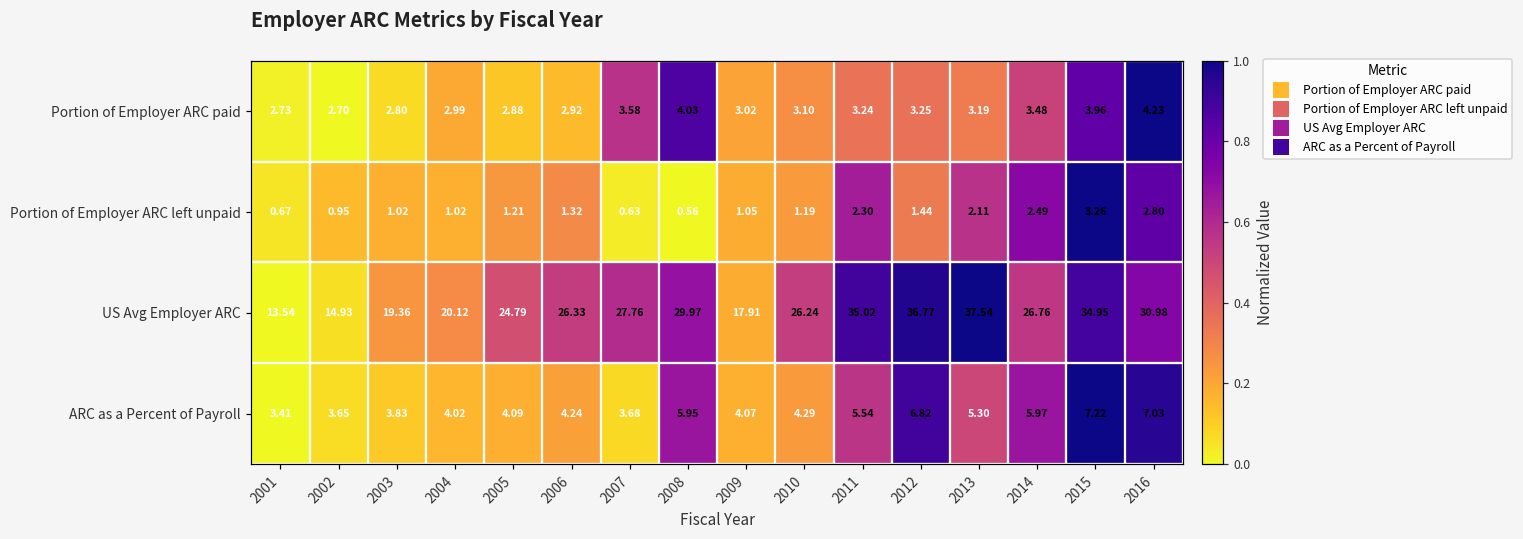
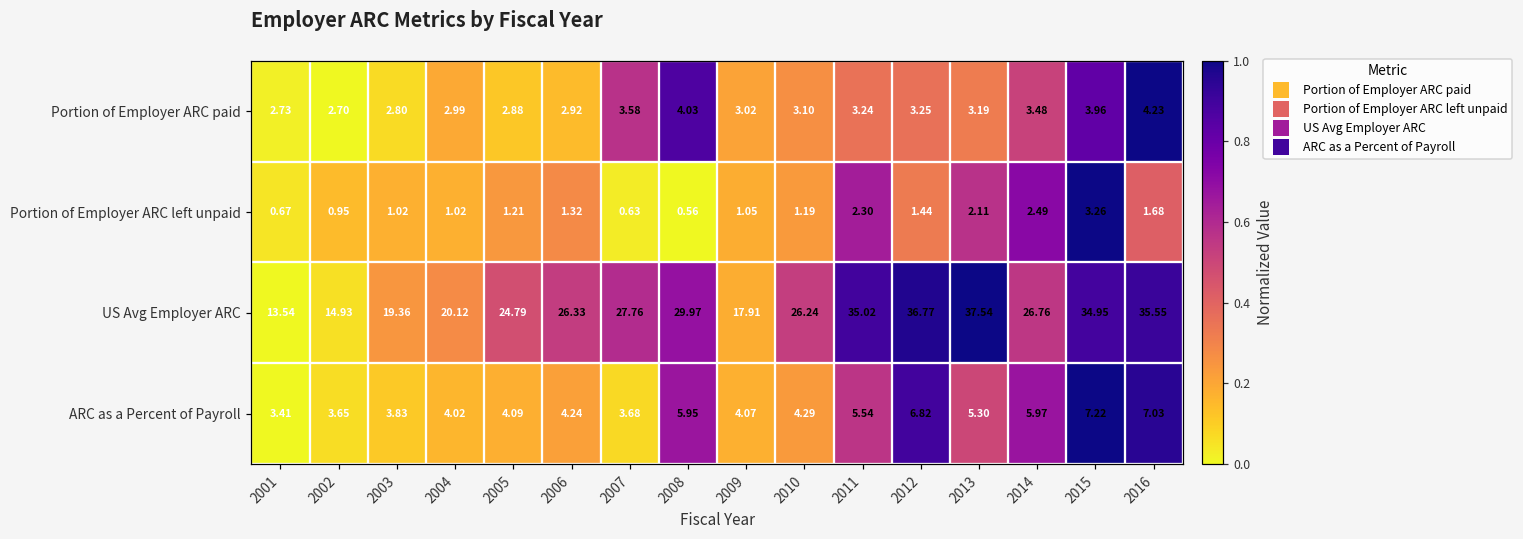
Portion of Employer ARC left unpaid, 2016: 2.80 -> 1.68
US Avg Employer ARC, 2016: 30.98 -> 35.55
